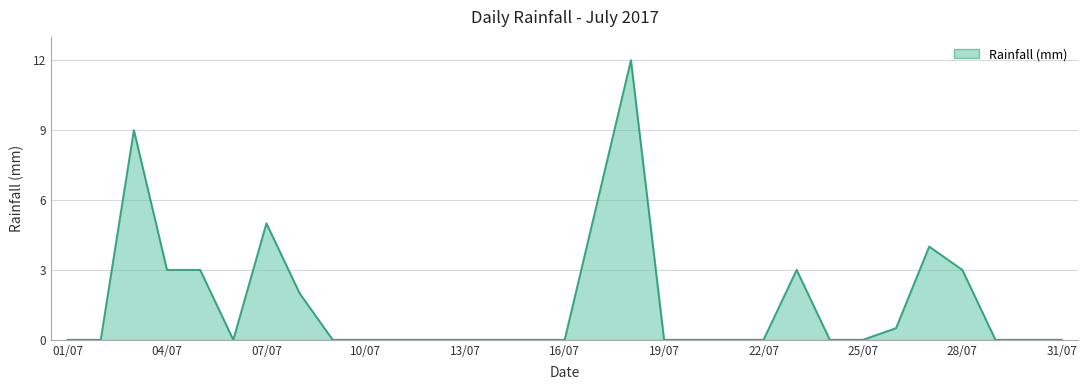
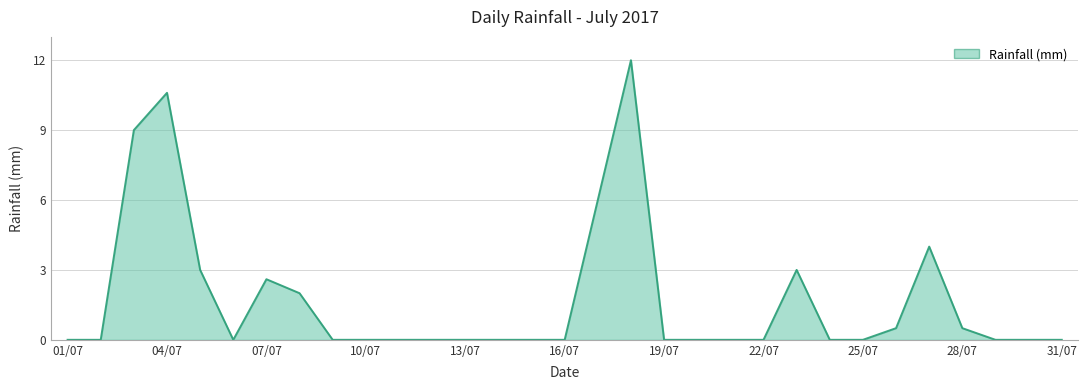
04/07: 3.0 -> 10.6
07/07: 5.0 -> 2.6
28/07: 3.0 -> 0.5
